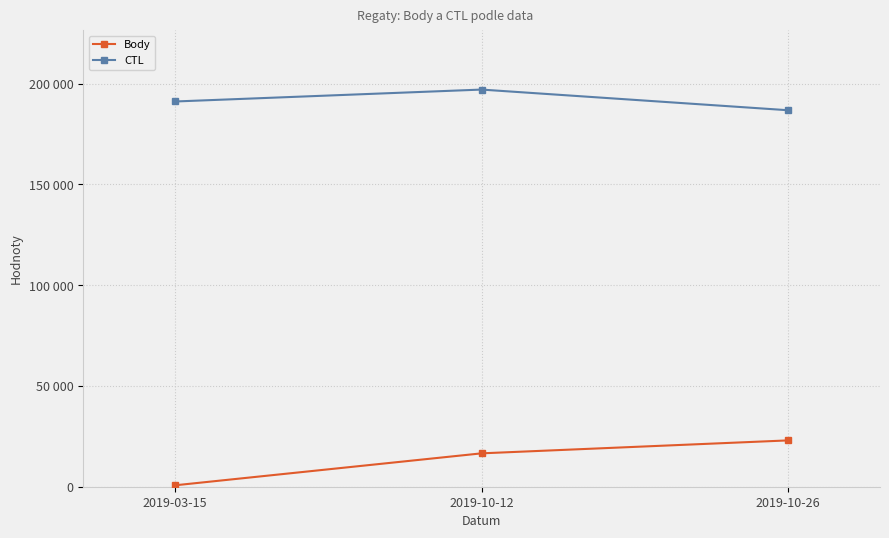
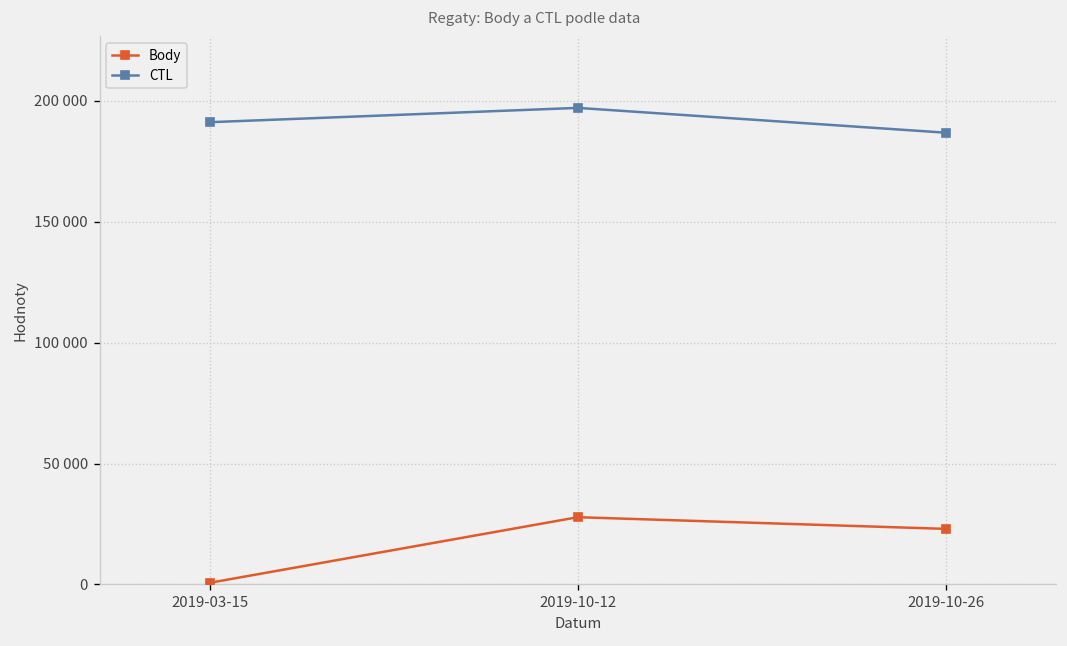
Body, 2019-10-12: 17000 -> 28000
